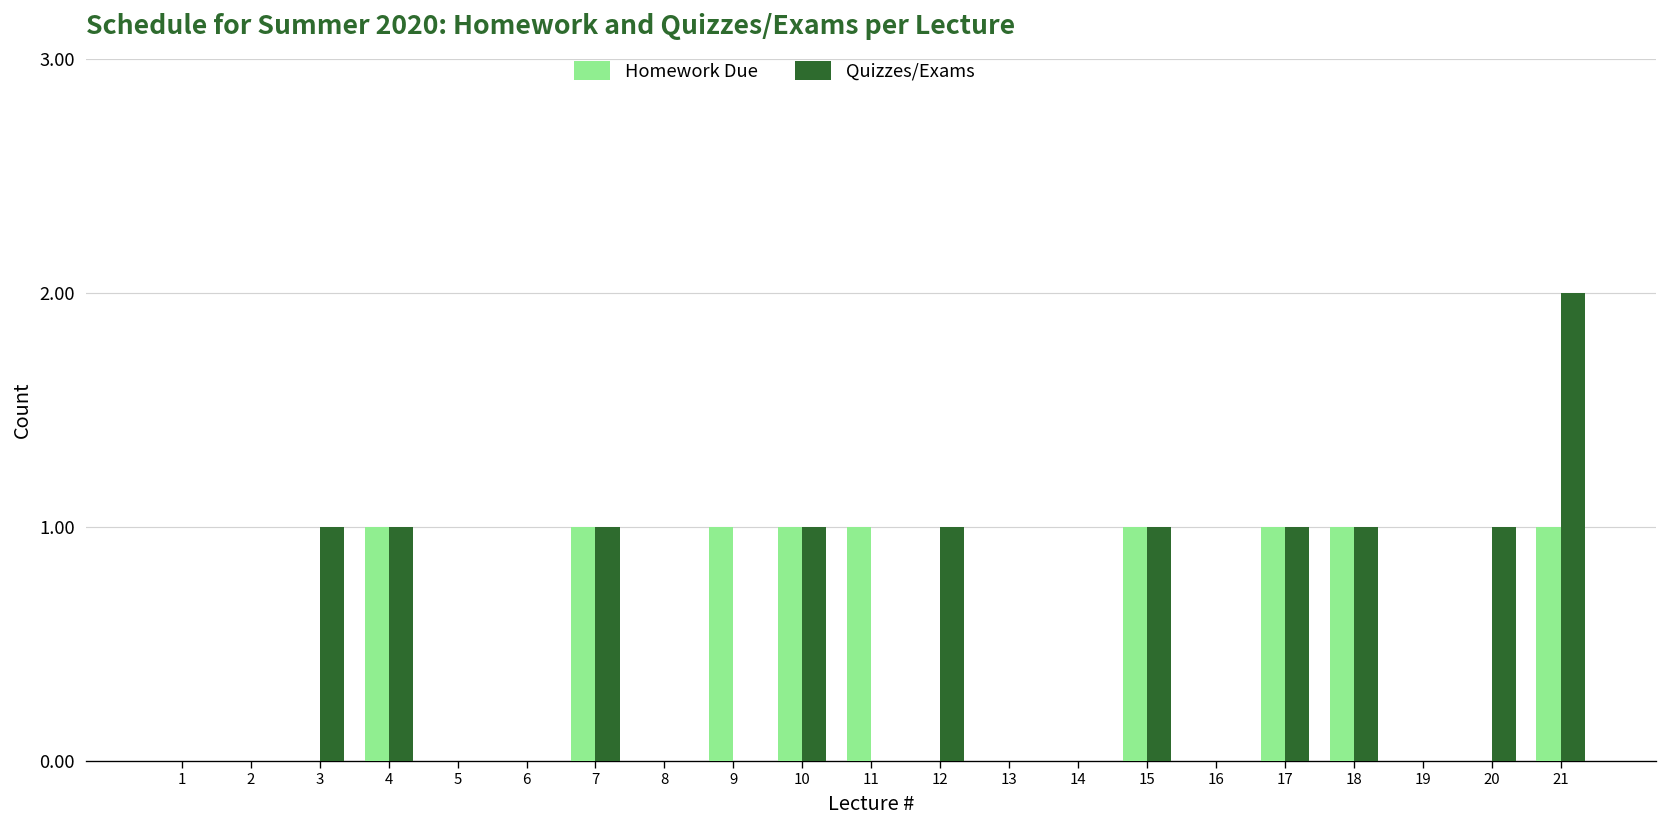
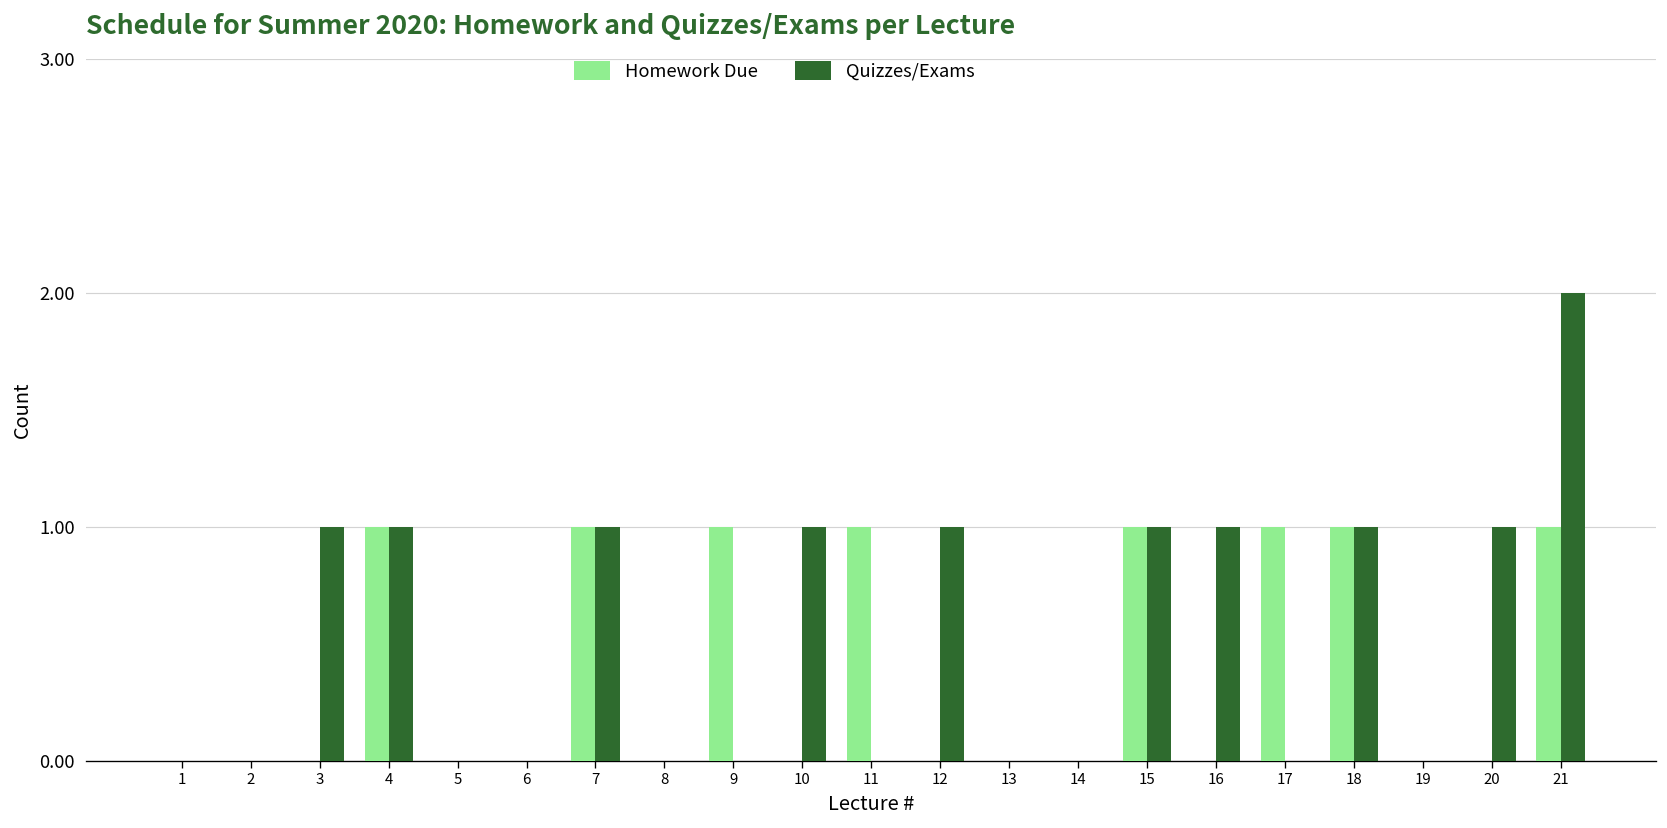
Homework Due, 10: 1 -> 0
Quizzes/Exams, 16: 0 -> 1
Quizzes/Exams, 17: 1 -> 0
